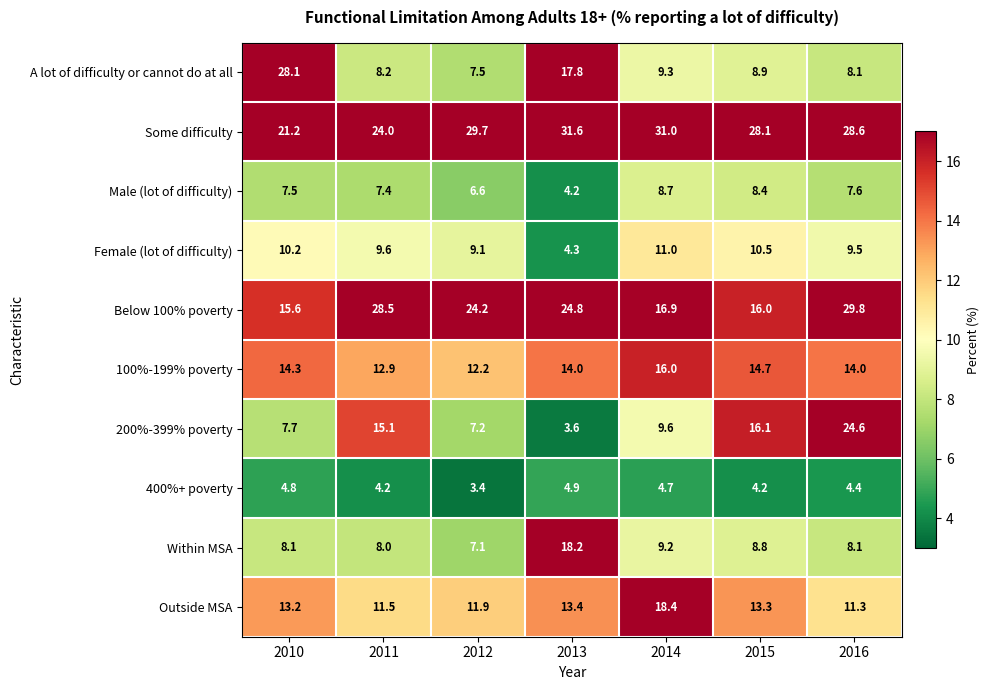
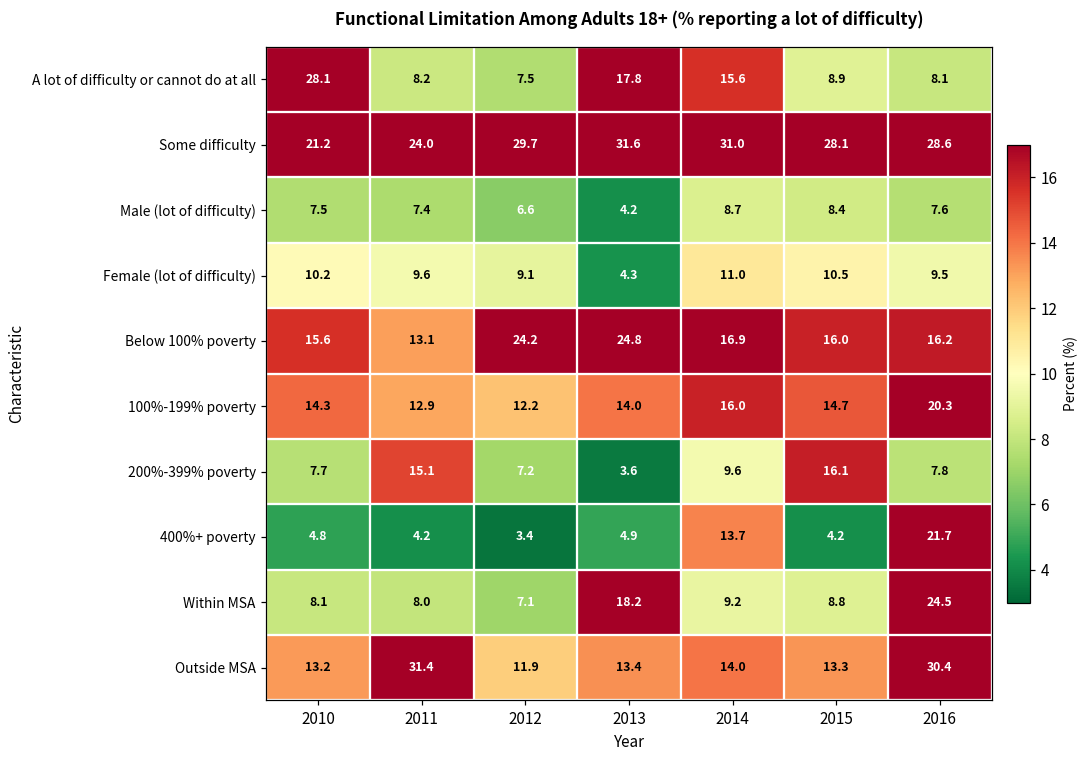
A lot of difficulty or cannot do at all, 2014: 9.3 -> 15.6
Below 100% poverty, 2011: 28.5 -> 13.1
Below 100% poverty, 2016: 29.8 -> 16.2
100%-199% poverty, 2016: 14.0 -> 20.3
200%-399% poverty, 2016: 24.6 -> 7.8
400%+ poverty, 2014: 4.7 -> 13.7
400%+ poverty, 2016: 4.4 -> 21.7
Within MSA, 2016: 8.1 -> 24.5
Outside MSA, 2011: 11.5 -> 31.4
Outside MSA, 2014: 18.4 -> 14.0
Outside MSA, 2016: 11.3 -> 30.4
